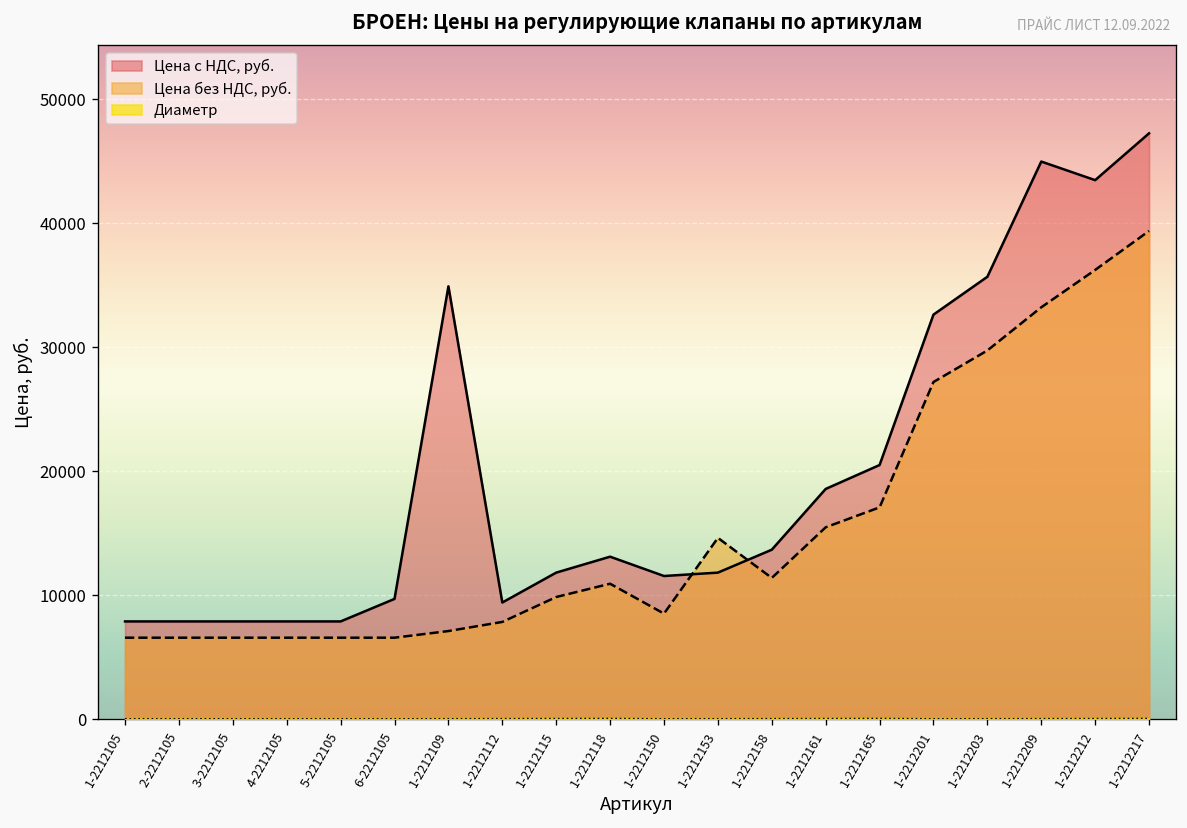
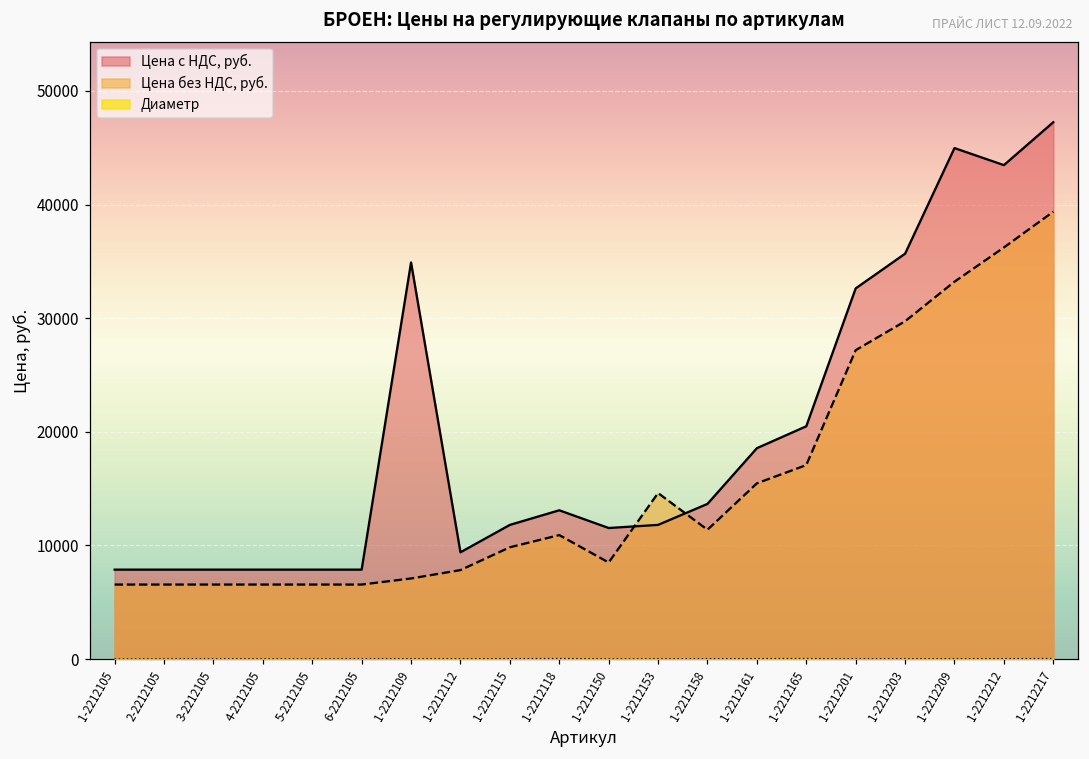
Цена с НДС, руб., 6-2212105: 9700 -> 7900
